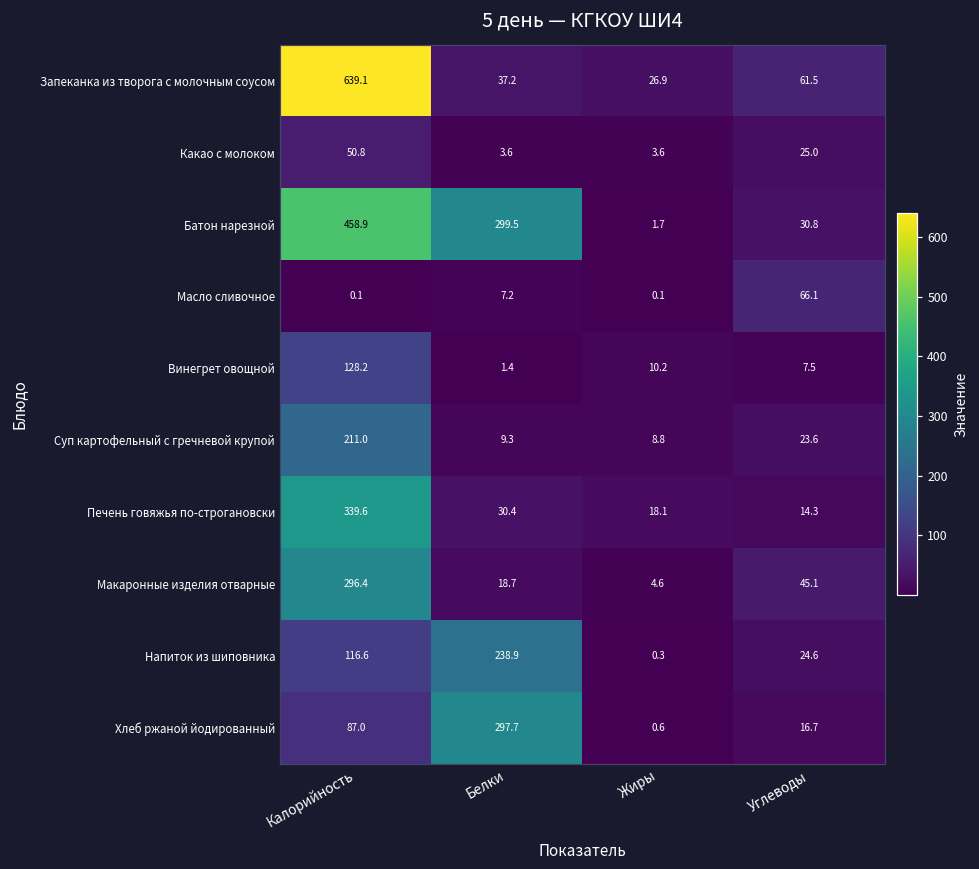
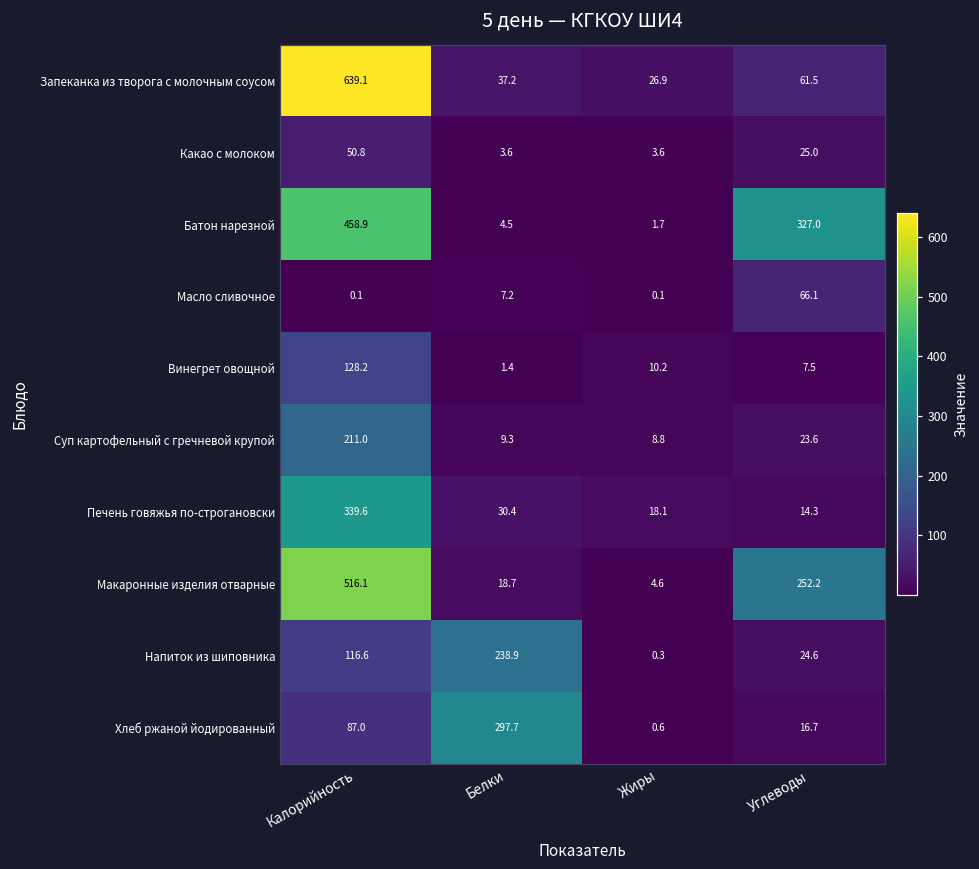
Батон нарезной, Белки: 299.5 -> 4.5
Батон нарезной, Углеводы: 30.8 -> 327.0
Макаронные изделия отварные, Калорийность: 296.4 -> 516.1
Макаронные изделия отварные, Углеводы: 45.1 -> 252.2
